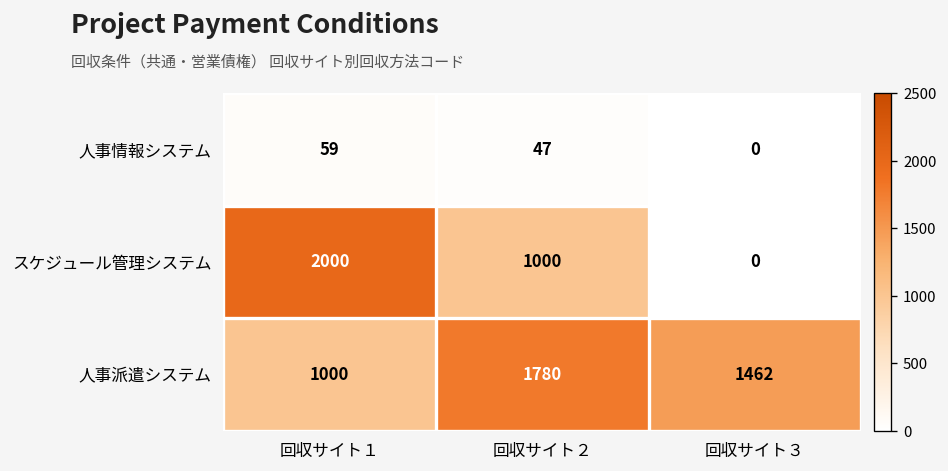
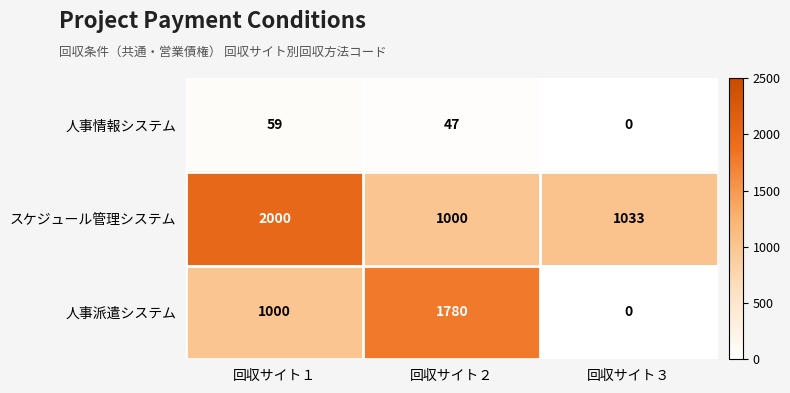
スケジュール管理システム, 回収サイト３: 0 -> 1033
人事派遣システム, 回収サイト３: 1462 -> 0
